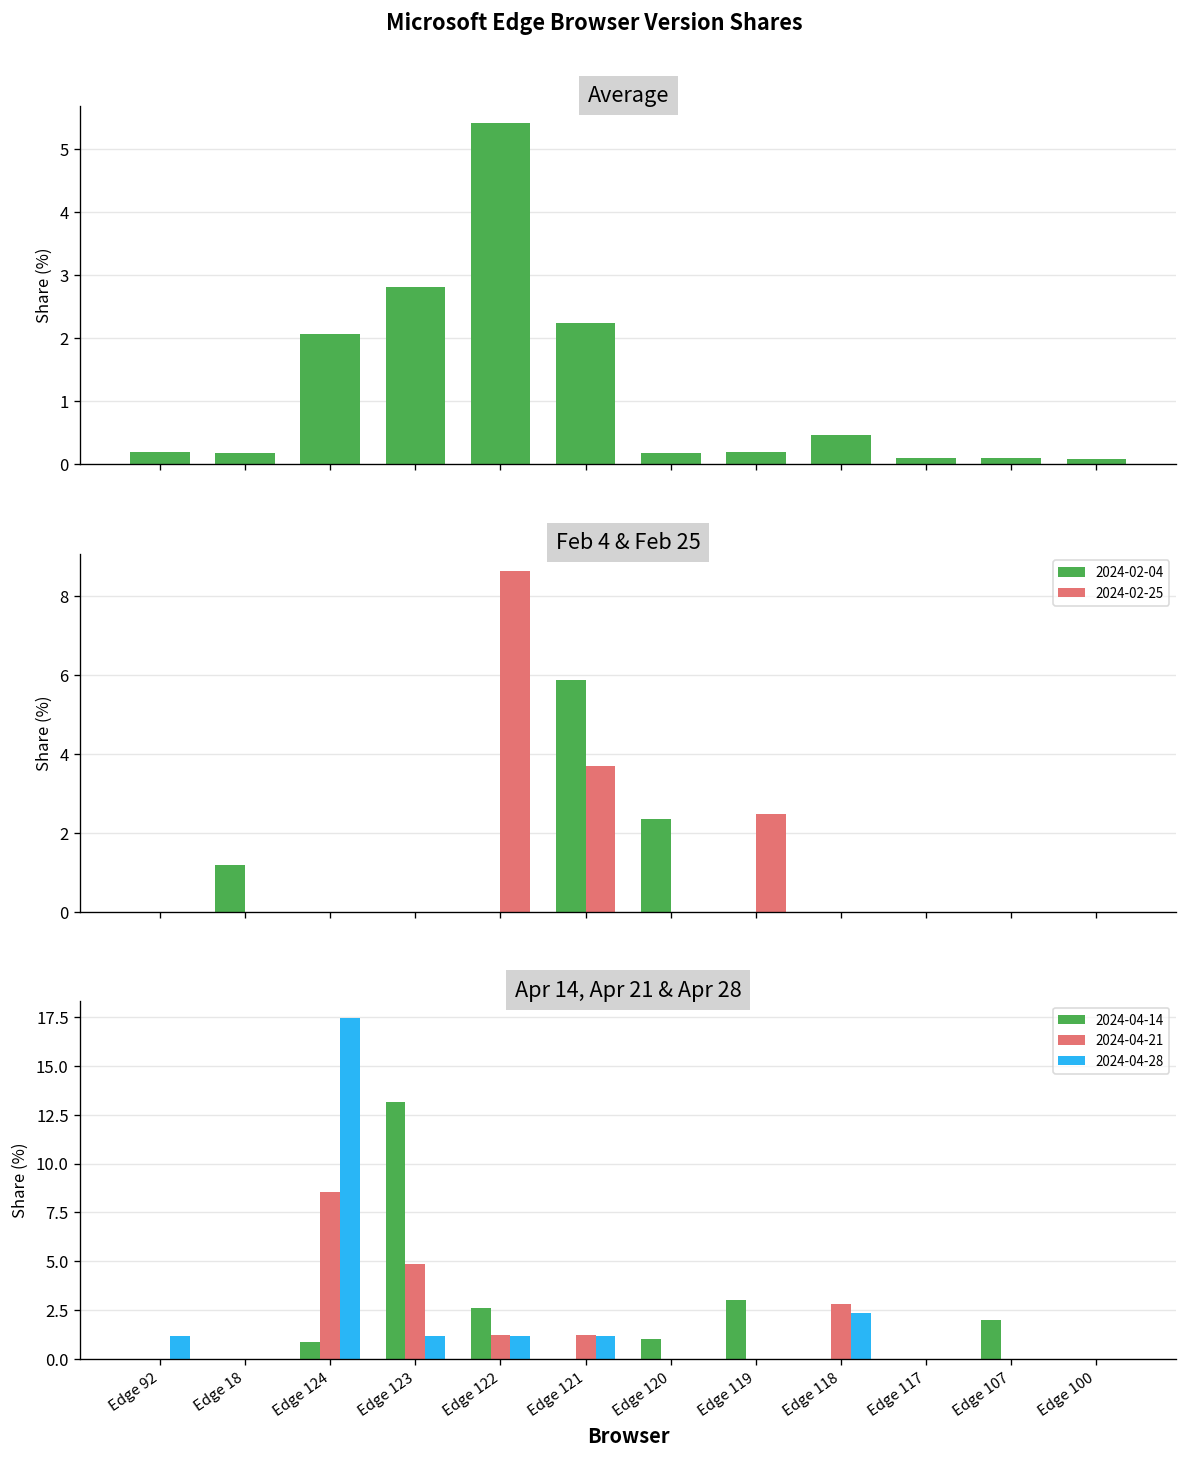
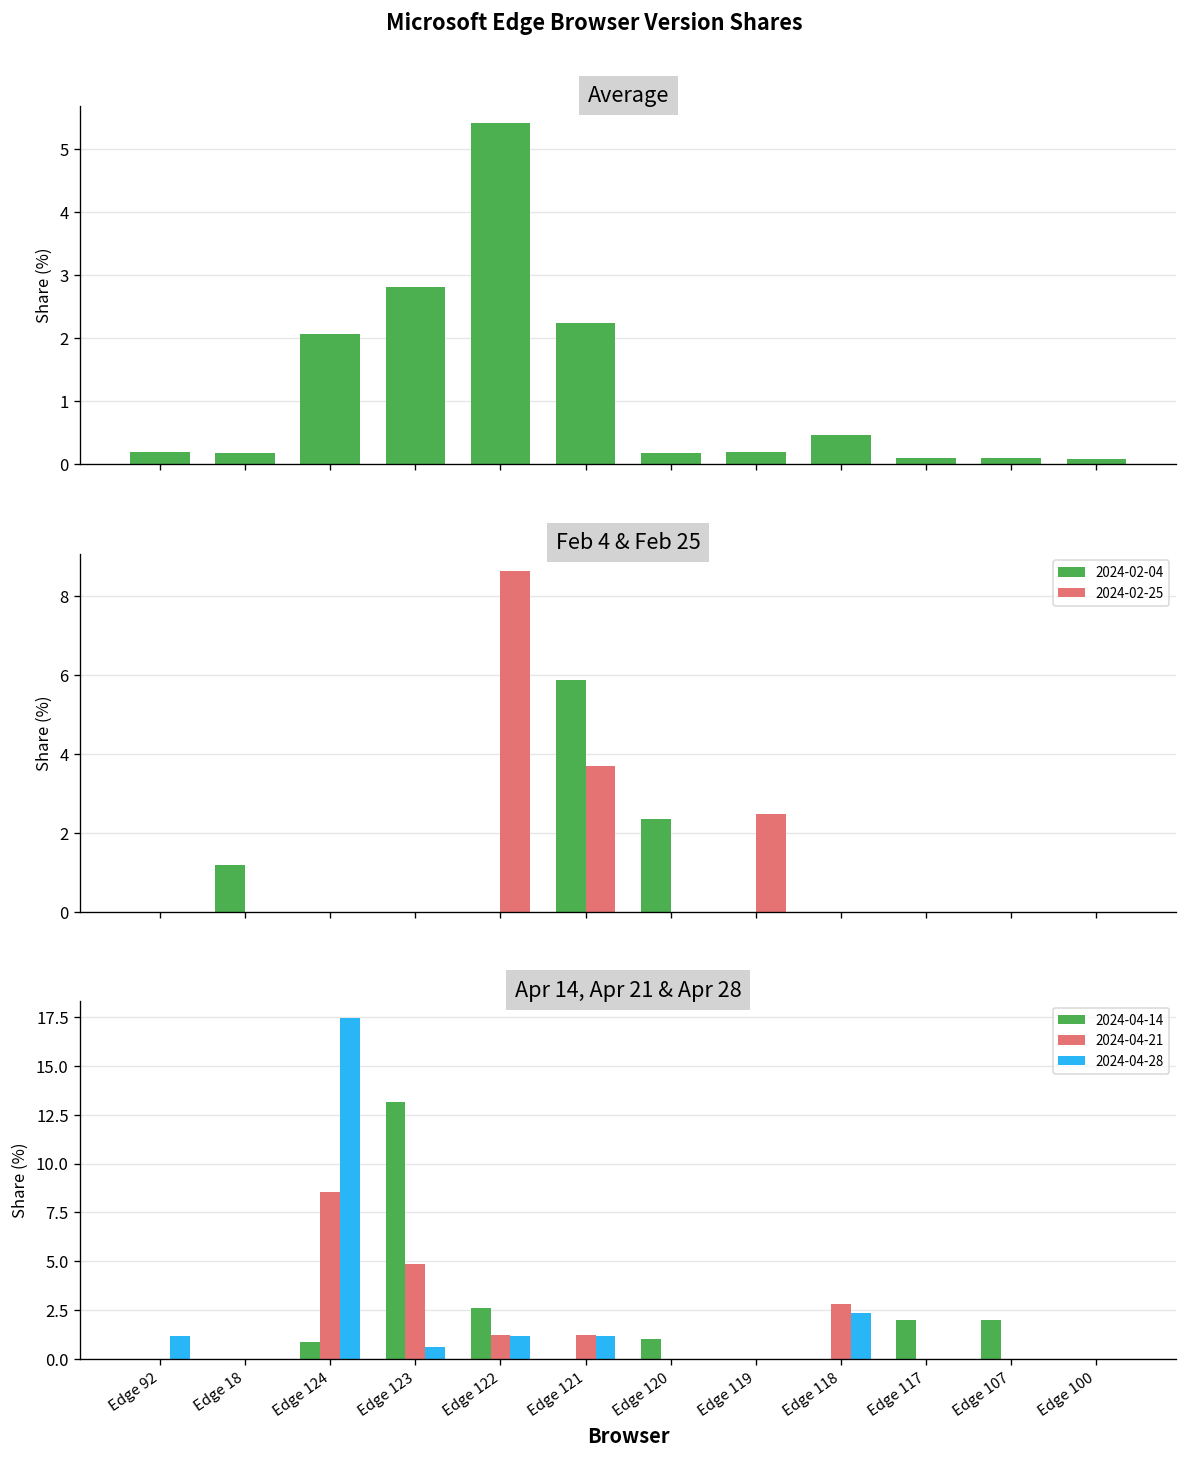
Apr 14, Apr 21 & Apr 28, 2024-04-28, Edge 123: 1.2 -> 0.6
Apr 14, Apr 21 & Apr 28, 2024-04-14, Edge 119: 3 -> 0
Apr 14, Apr 21 & Apr 28, 2024-04-14, Edge 117: 0 -> 2
